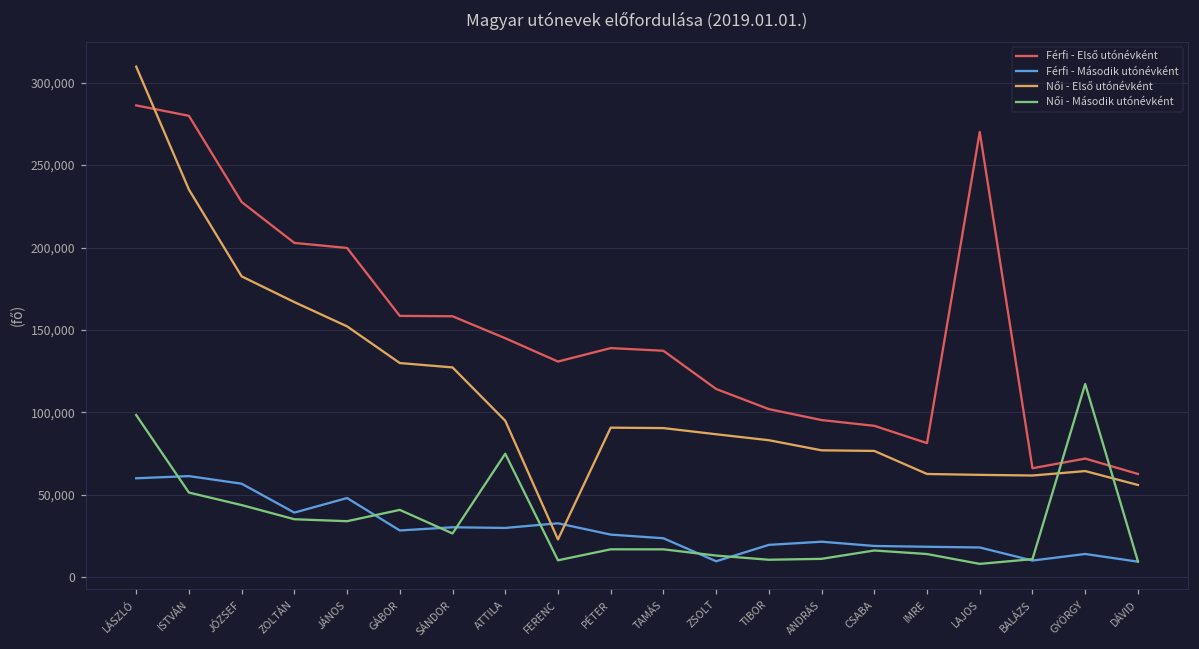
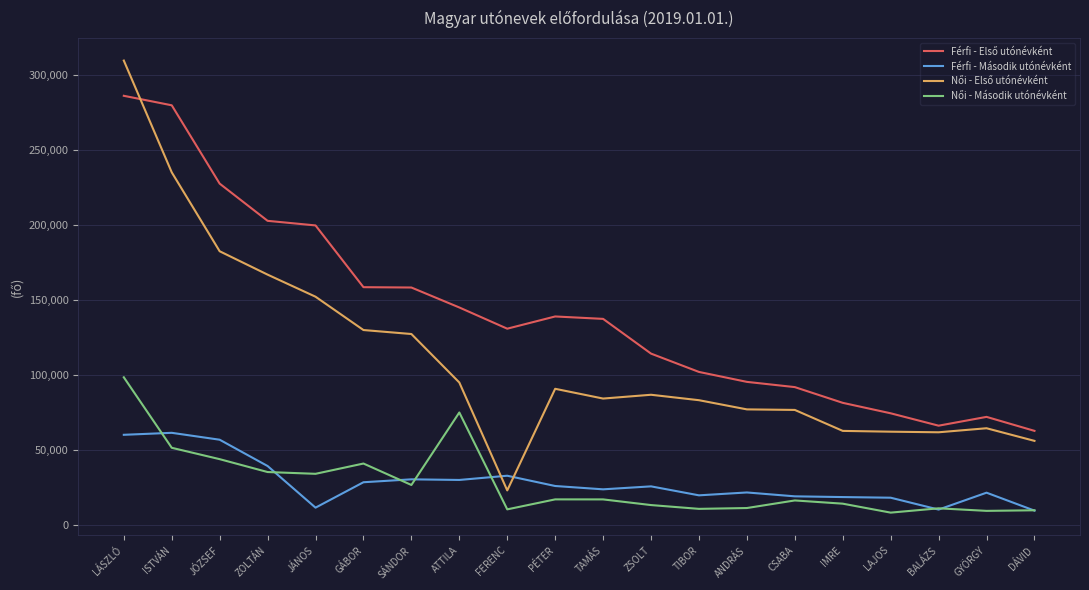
Férfi - Második utónévként, JÁNOS: 48,000 -> 12,000
Női - Első utónévként, TAMÁS: 91,000 -> 84,000
Férfi - Második utónévként, ZSOLT: 10,000 -> 26,000
Férfi - Első utónévként, LAJOS: 270,000 -> 74,000
Férfi - Második utónévként, GYÖRGY: 14,000 -> 21,000
Női - Második utónévként, GYÖRGY: 117,000 -> 9,000
